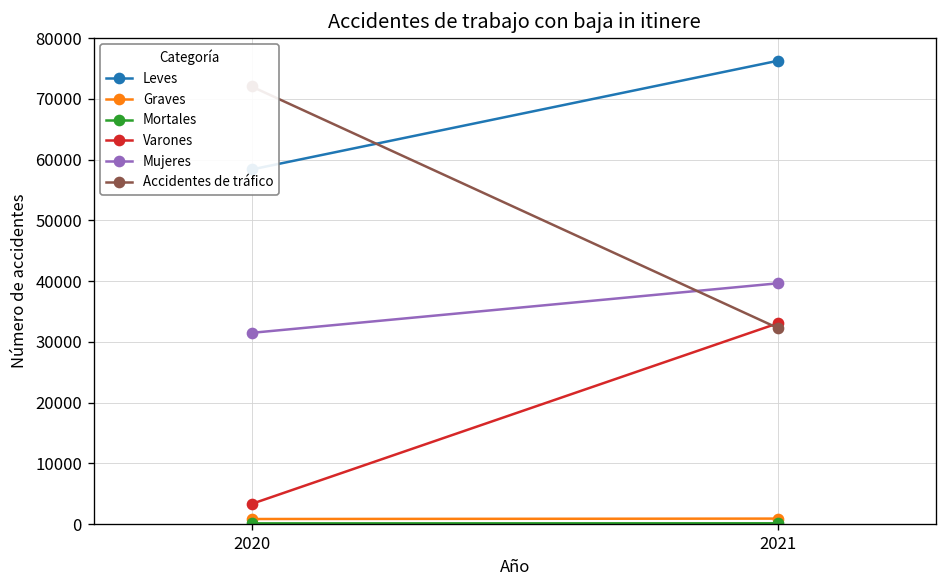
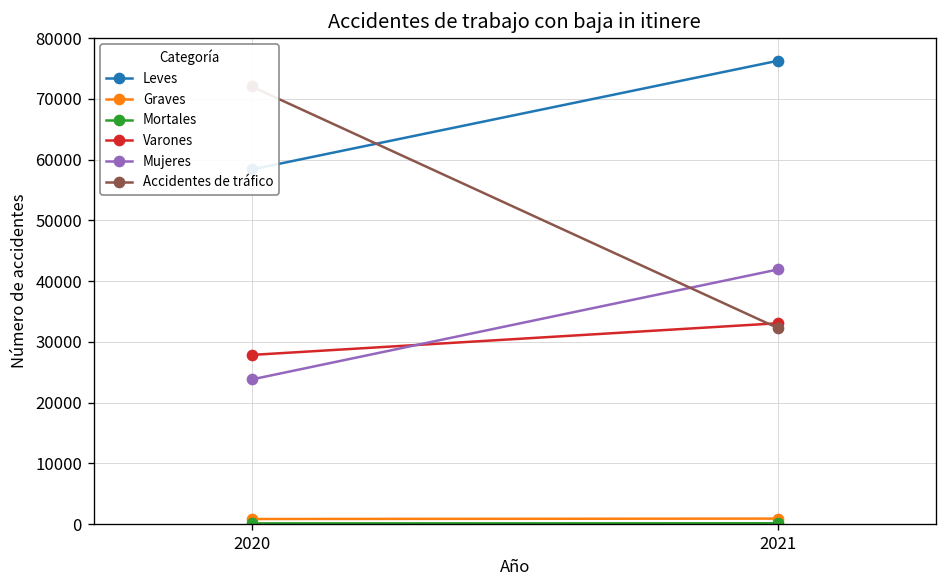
Varones, 2020: 3000 -> 28000
Mujeres, 2020: 31000 -> 24000
Mujeres, 2021: 40000 -> 42000
